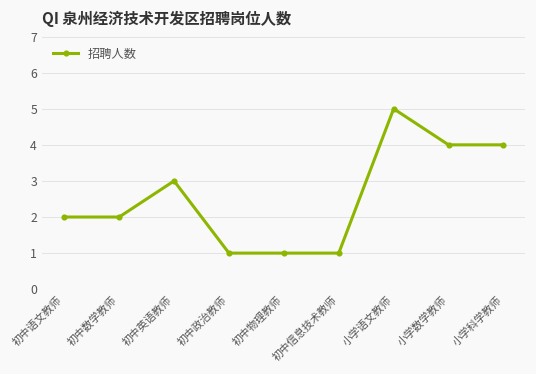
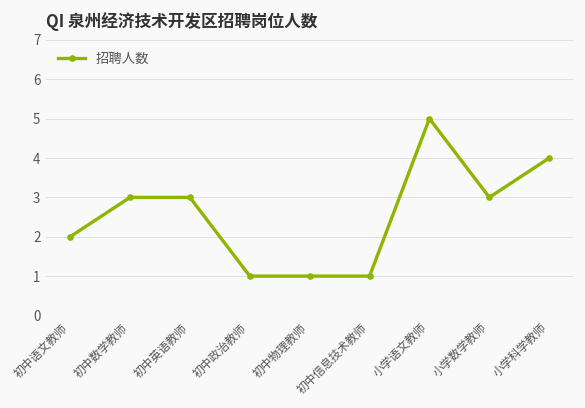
初中数学教师: 2 -> 3
小学数学教师: 4 -> 3
